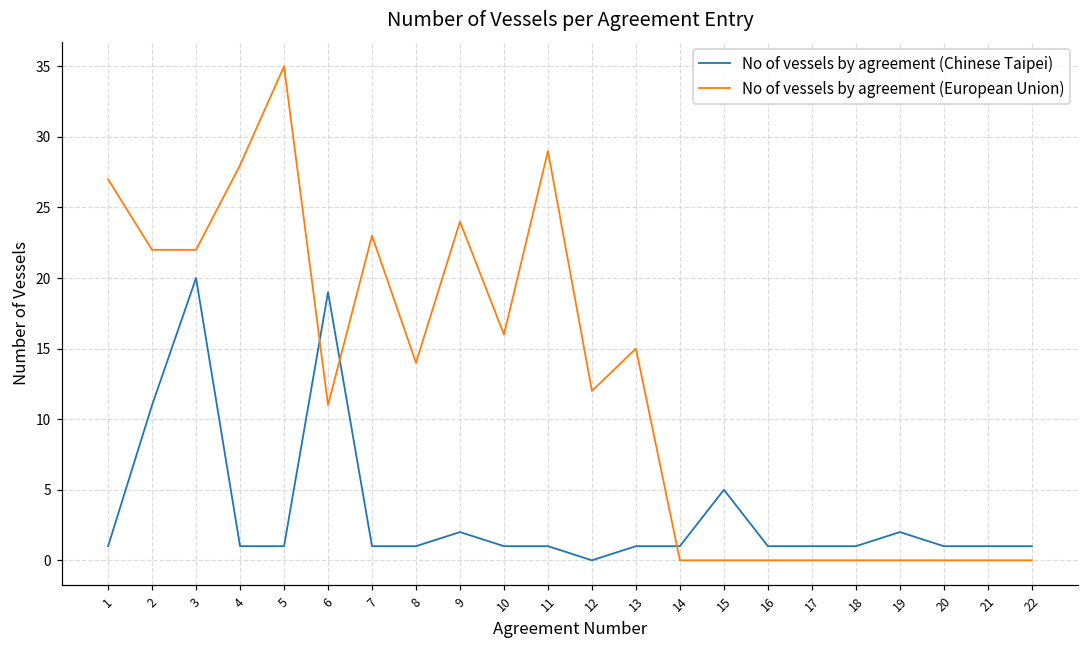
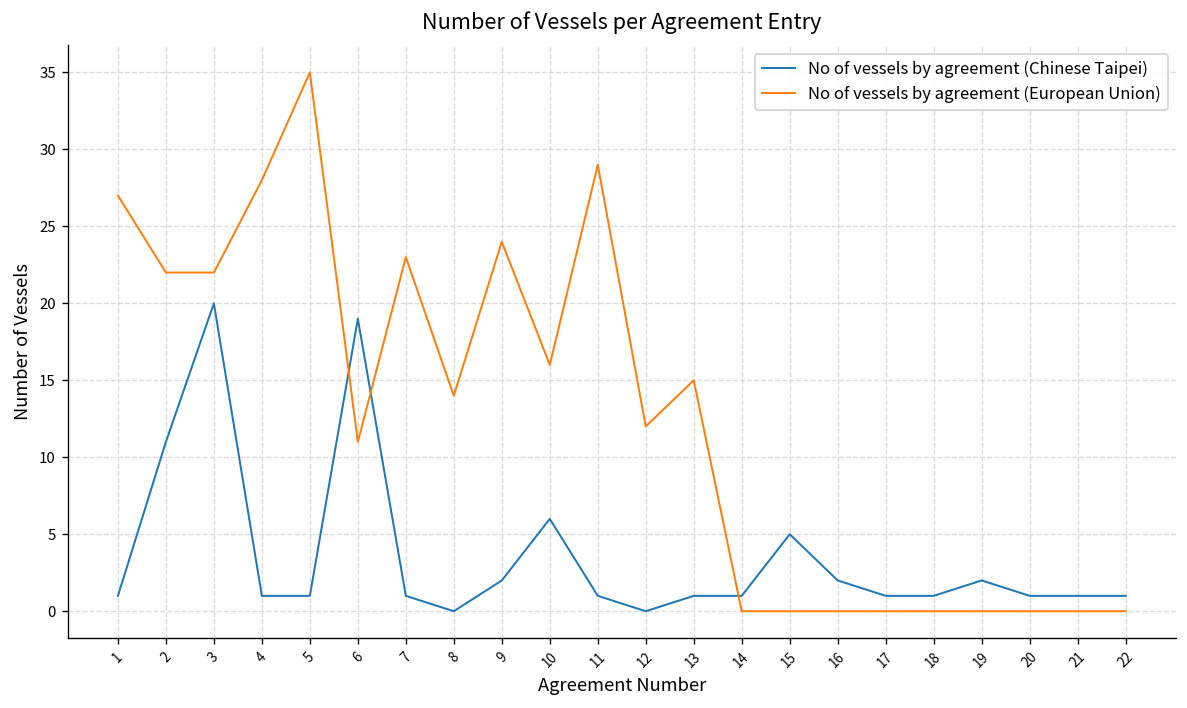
No of vessels by agreement (Chinese Taipei), 8: 1 -> 0
No of vessels by agreement (Chinese Taipei), 10: 1 -> 6
No of vessels by agreement (Chinese Taipei), 16: 1 -> 2
